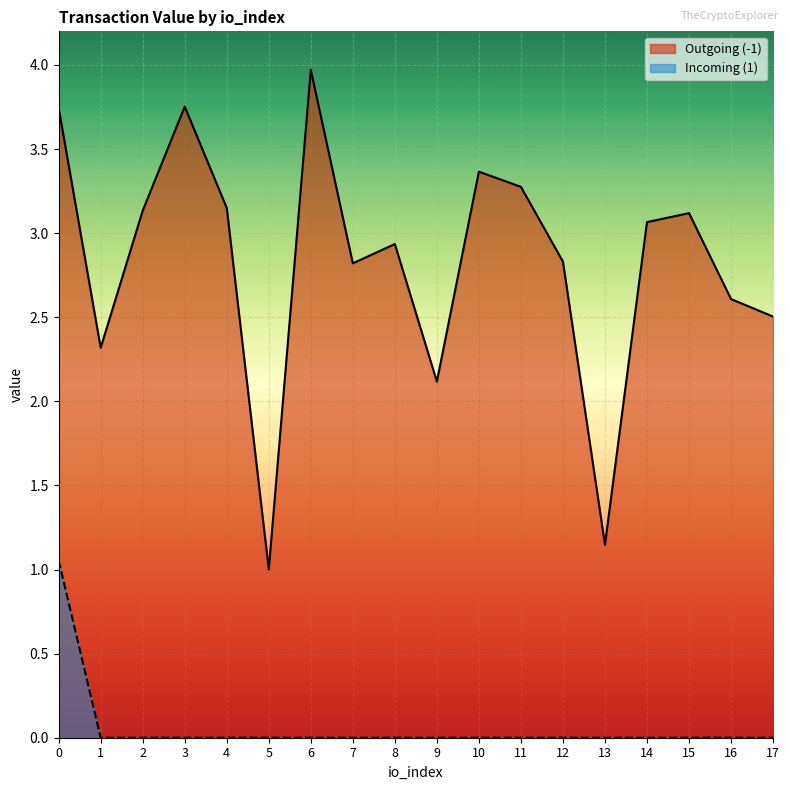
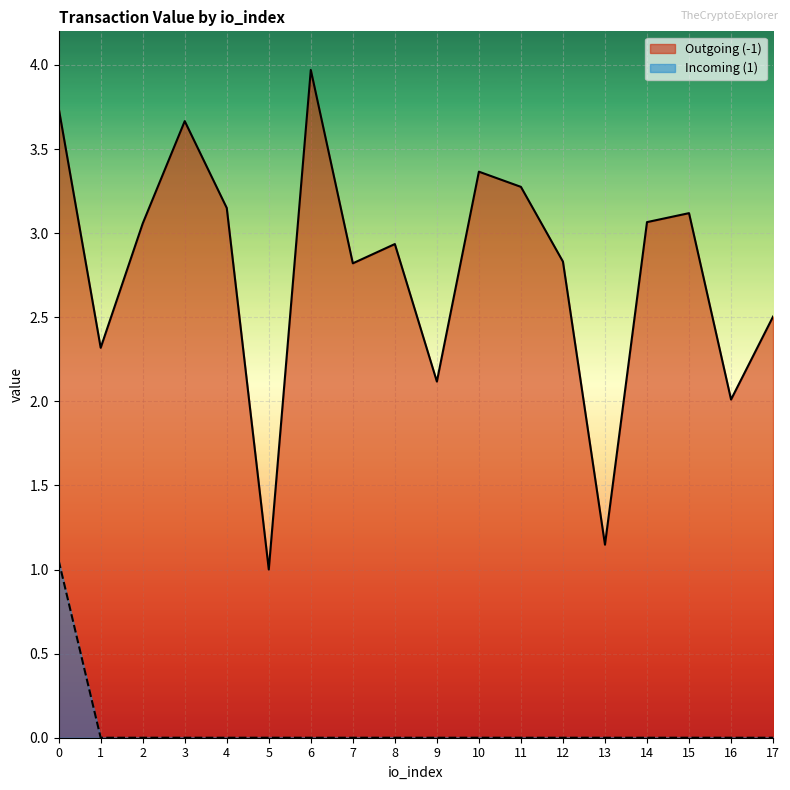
Outgoing (-1), 2: 3.13 -> 3.06
Outgoing (-1), 3: 3.75 -> 3.67
Outgoing (-1), 16: 2.61 -> 2.01
